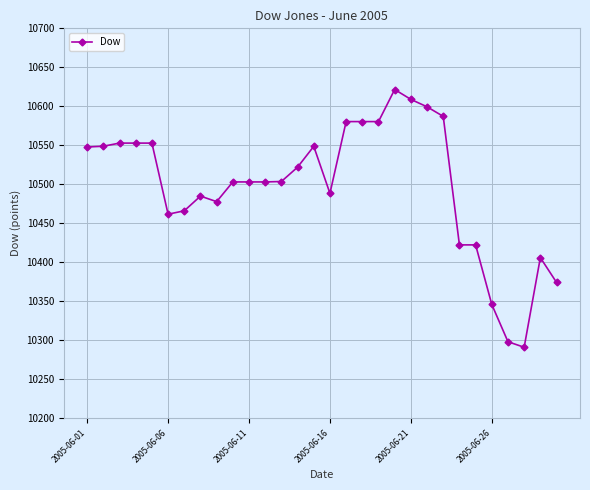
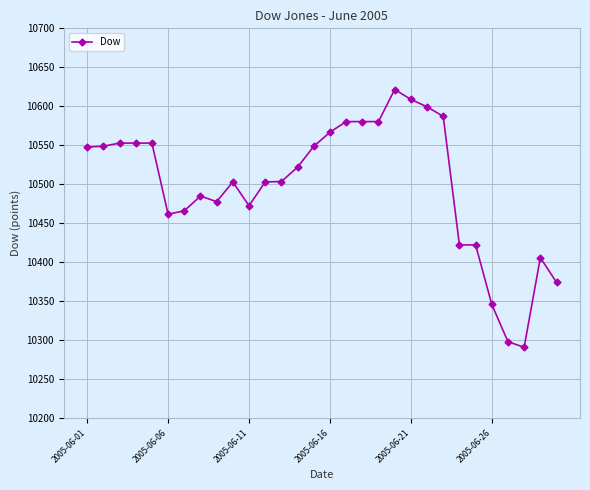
2005-06-11: 10500 -> 10470
2005-06-16: 10490 -> 10570
